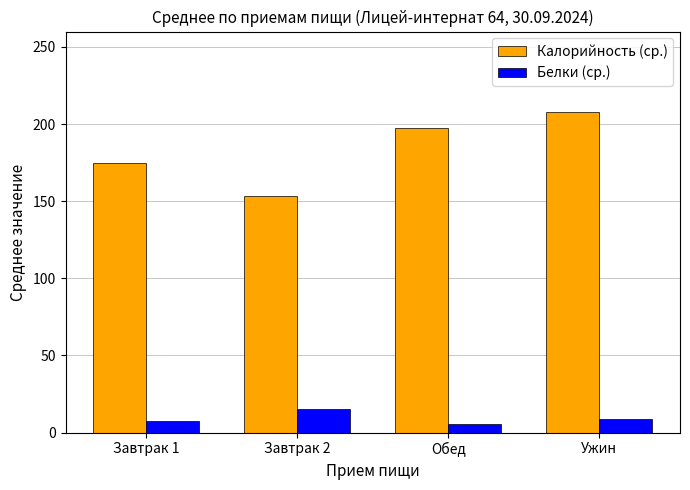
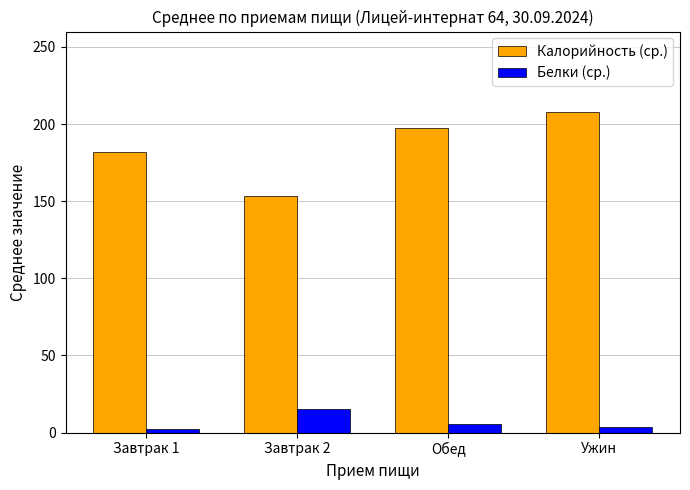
Калорийность (ср.), Завтрак 1: 175 -> 182
Белки (ср.), Завтрак 1: 8 -> 2
Белки (ср.), Ужин: 9 -> 3
